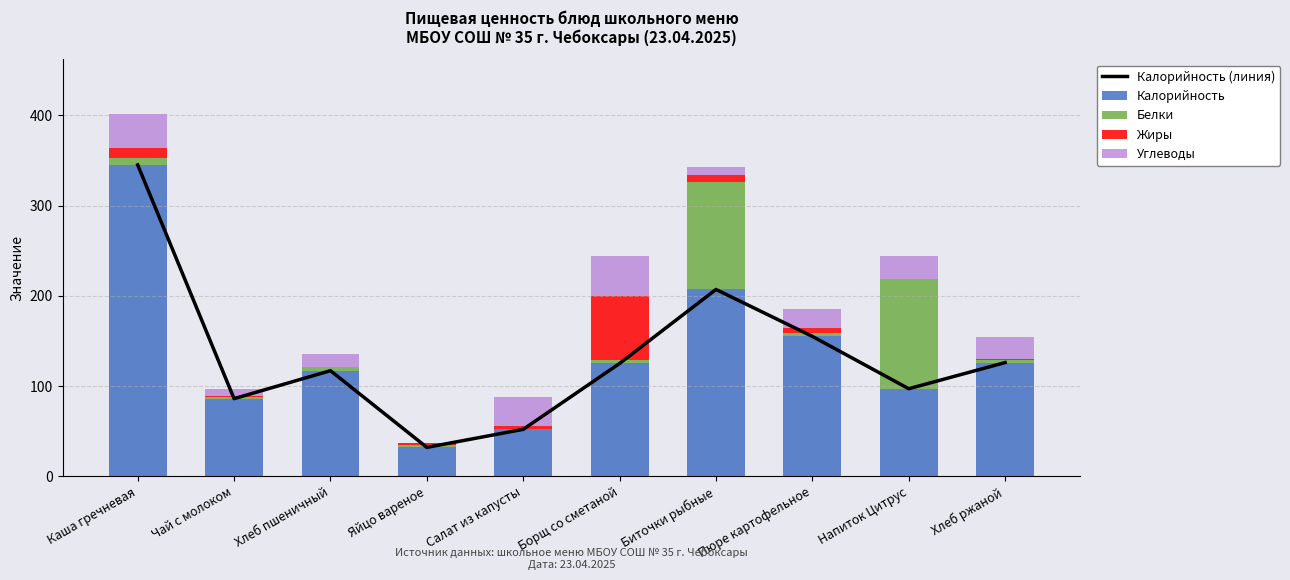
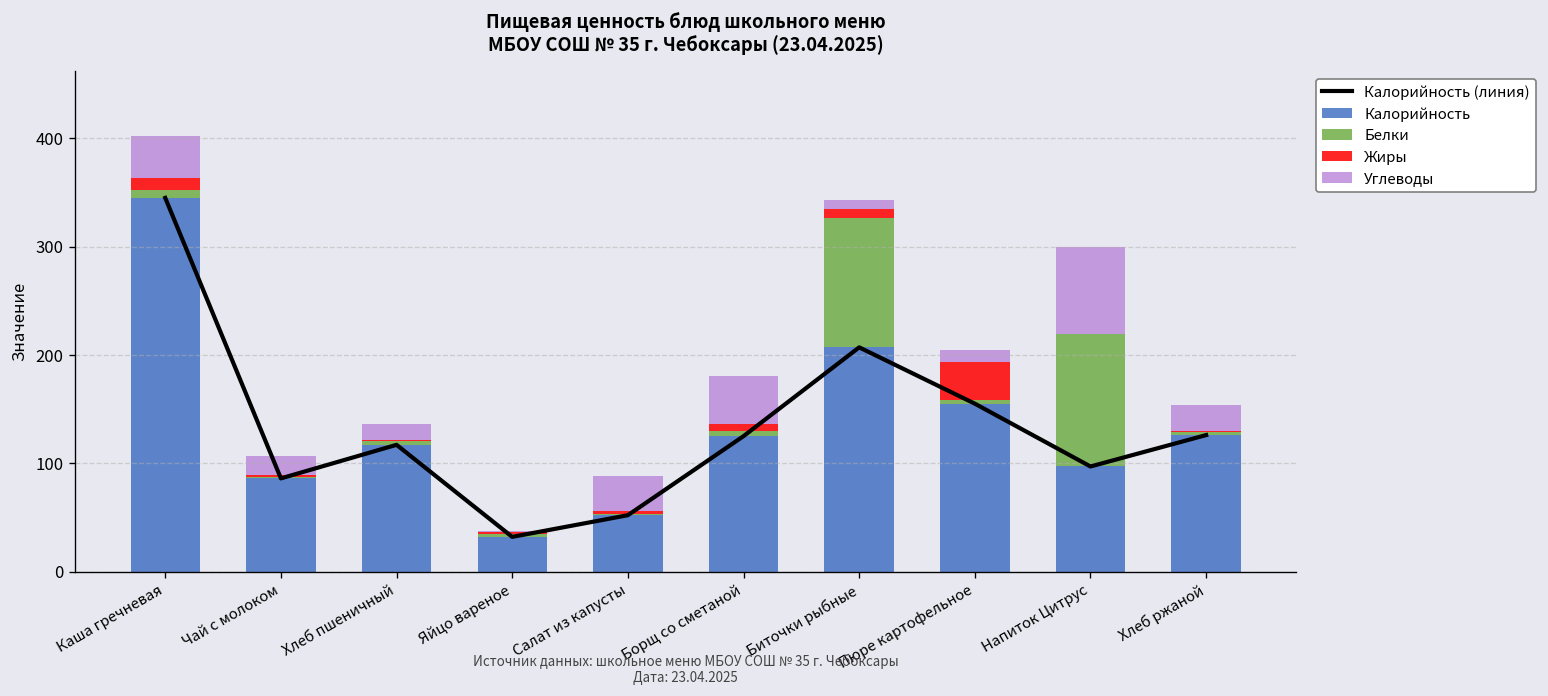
Углеводы, Чай с молоком: 10 -> 20
Жиры, Борщ со сметаной: 70 -> 10
Жиры, Пюре картофельное: 10 -> 30
Углеводы, Пюре картофельное: 20 -> 10
Углеводы, Напиток Цитрус: 20 -> 80
